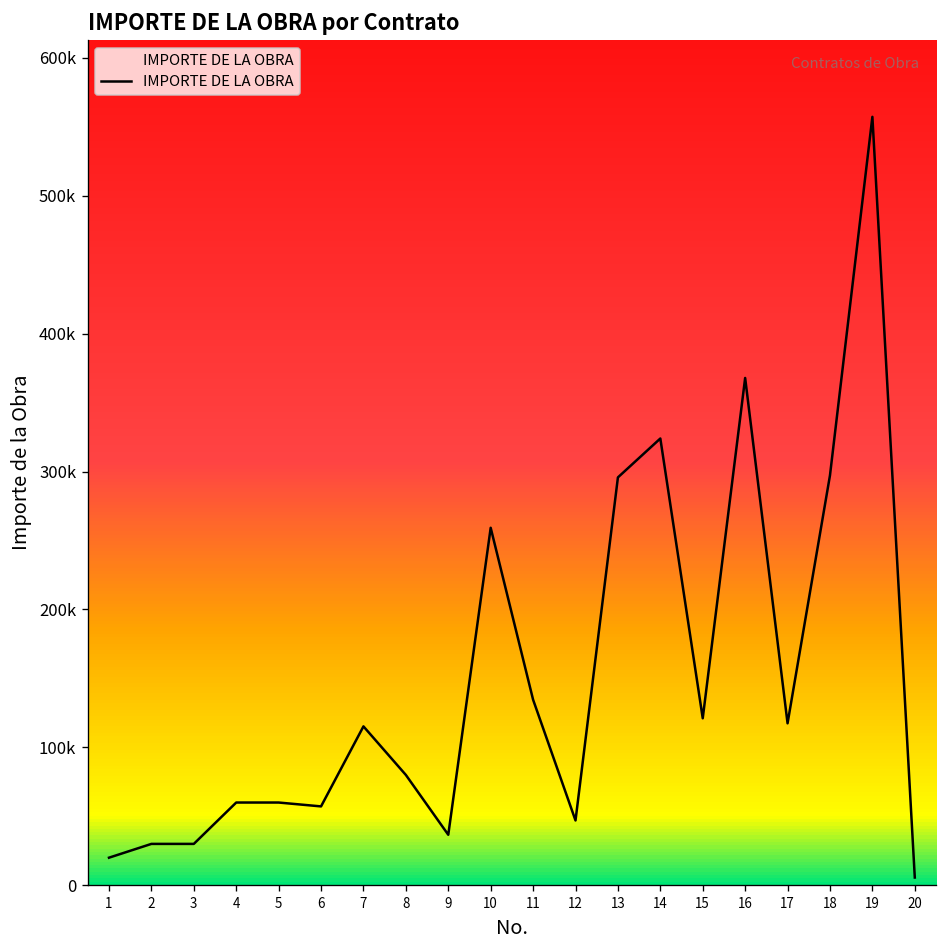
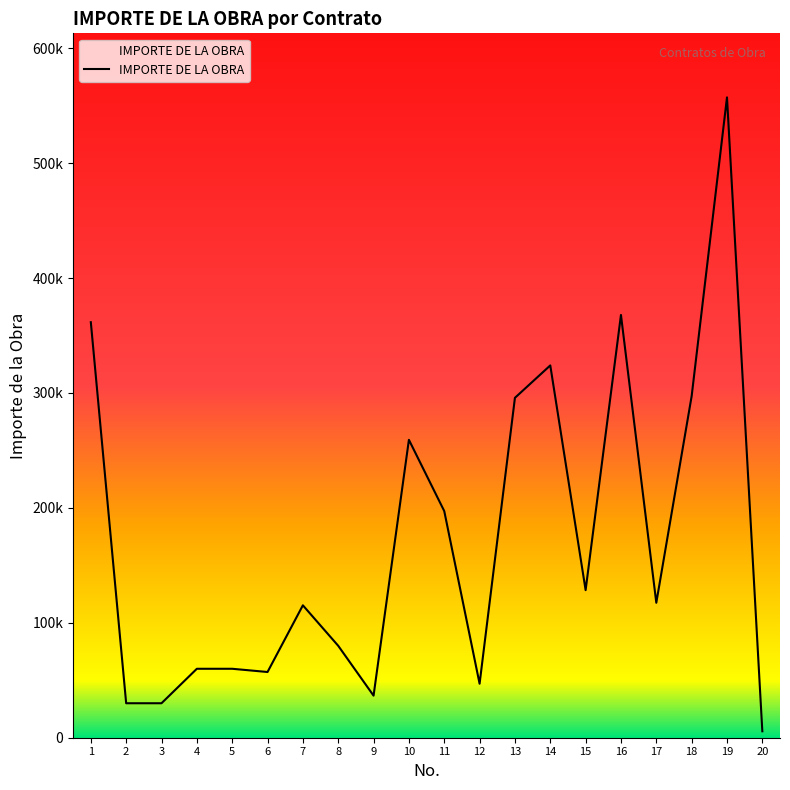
1: 20000 -> 362000
11: 135000 -> 197000
15: 121000 -> 128000
